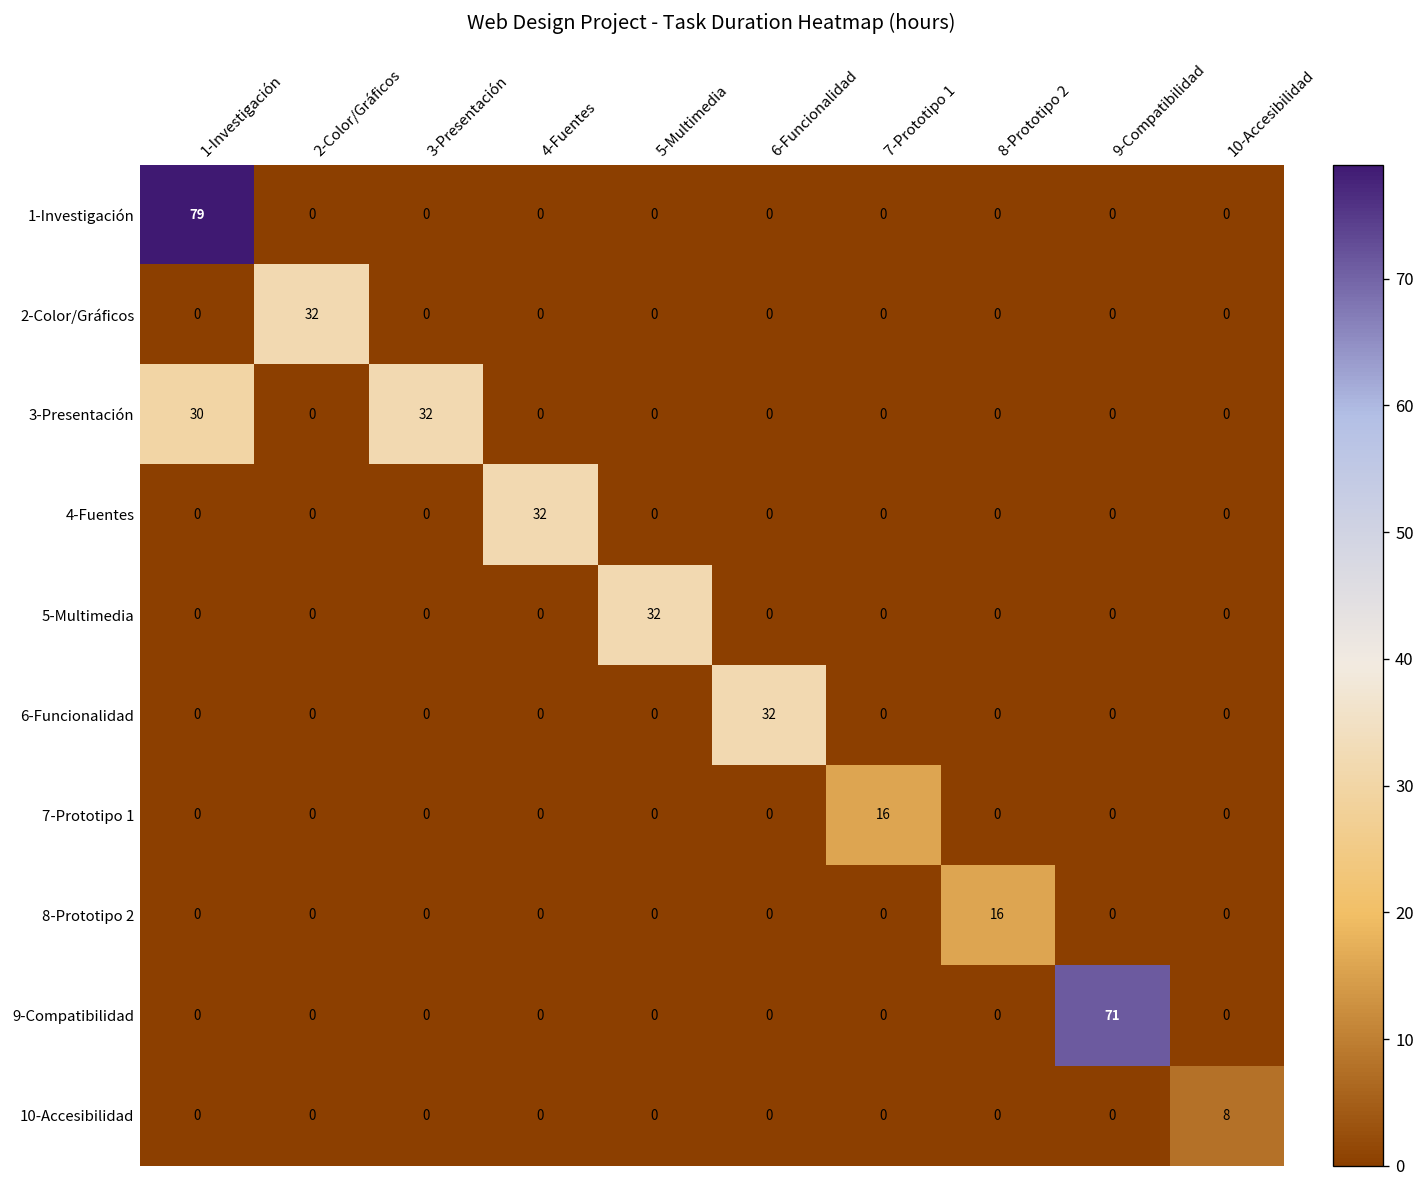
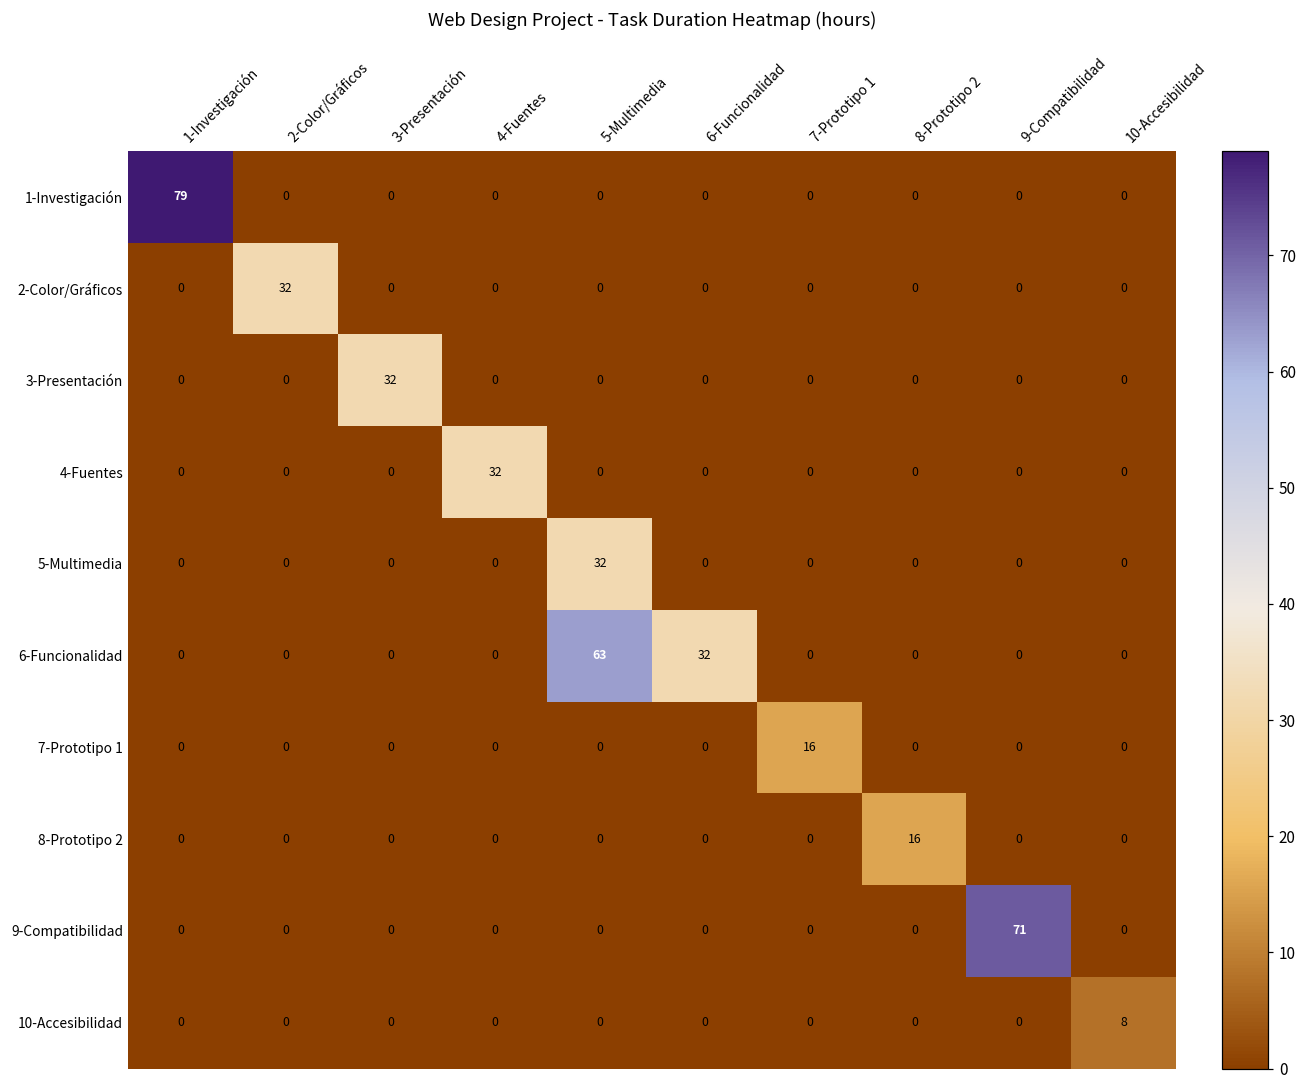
3-Presentación, 1-Investigación: 30 -> 0
6-Funcionalidad, 5-Multimedia: 0 -> 63
